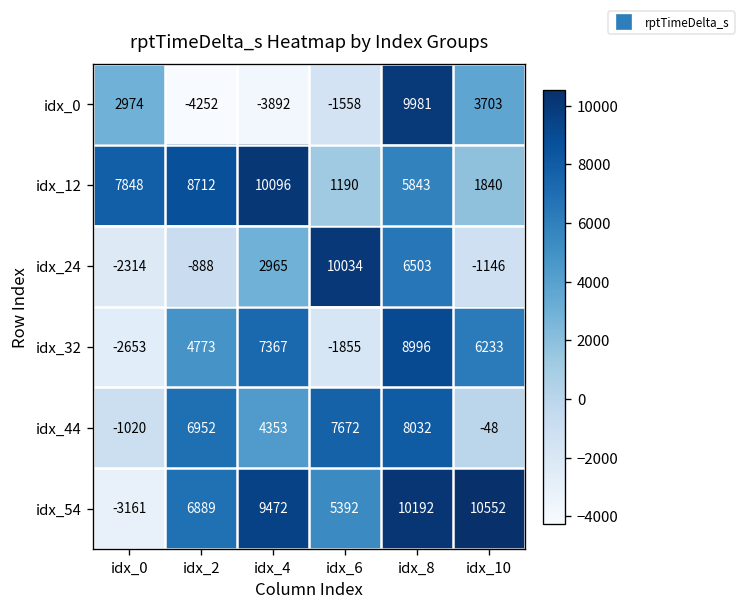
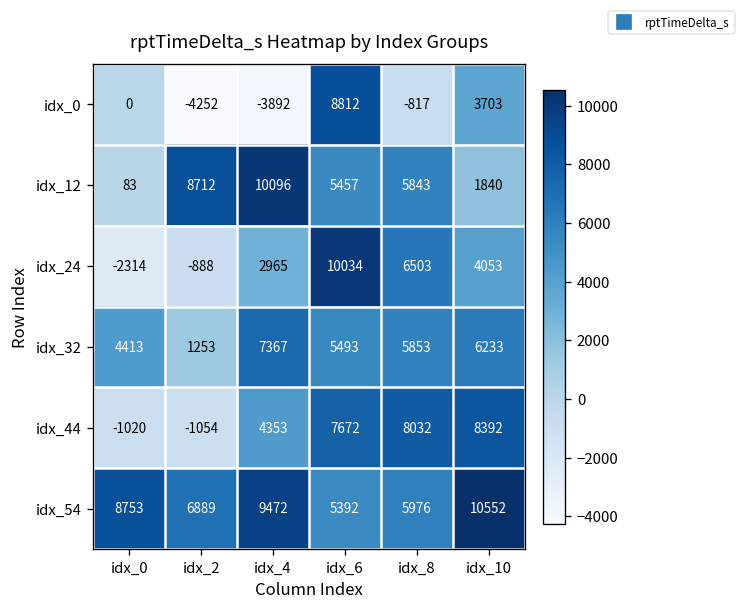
idx_0, idx_0: 2974 -> 0
idx_0, idx_6: -1558 -> 8812
idx_0, idx_8: 9981 -> -817
idx_12, idx_0: 7848 -> 83
idx_12, idx_6: 1190 -> 5457
idx_24, idx_10: -1146 -> 4053
idx_32, idx_0: -2653 -> 4413
idx_32, idx_2: 4773 -> 1253
idx_32, idx_6: -1855 -> 5493
idx_32, idx_8: 8996 -> 5853
idx_44, idx_2: 6952 -> -1054
idx_44, idx_10: -48 -> 8392
idx_54, idx_0: -3161 -> 8753
idx_54, idx_8: 10192 -> 5976
